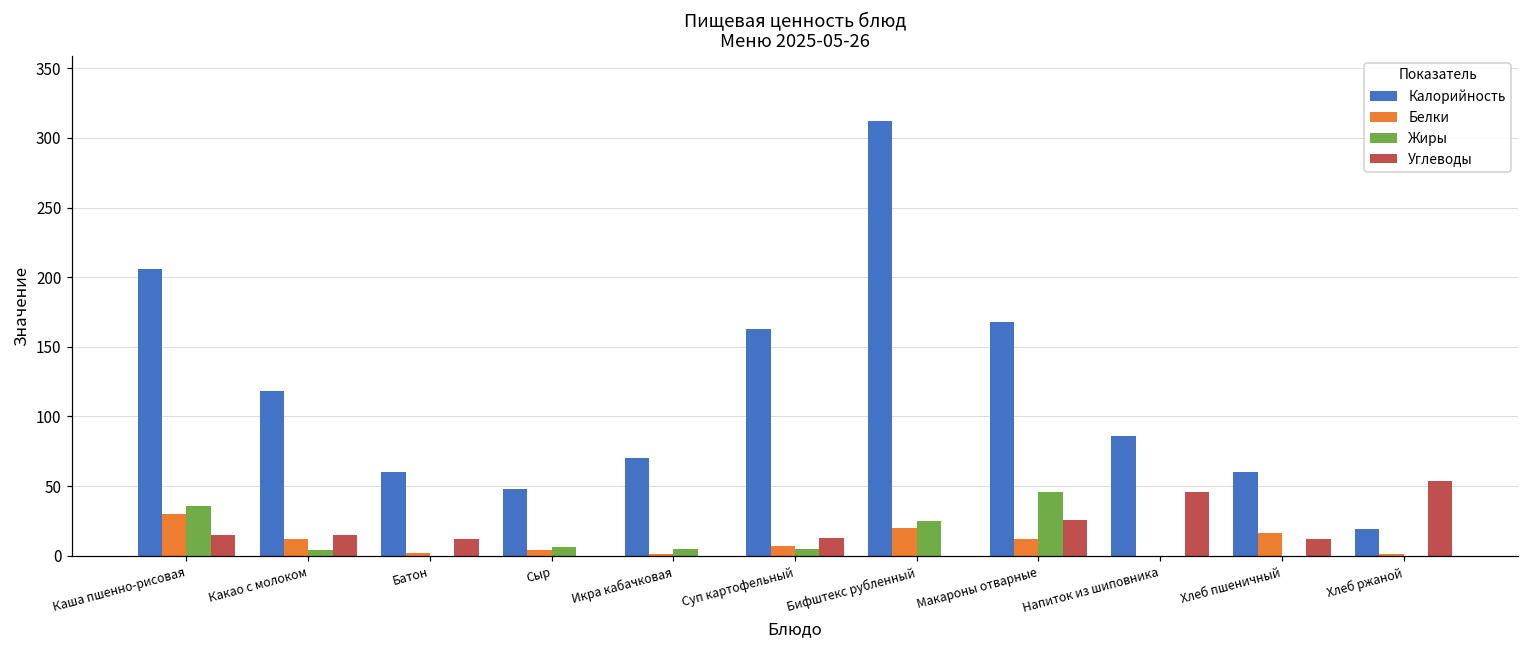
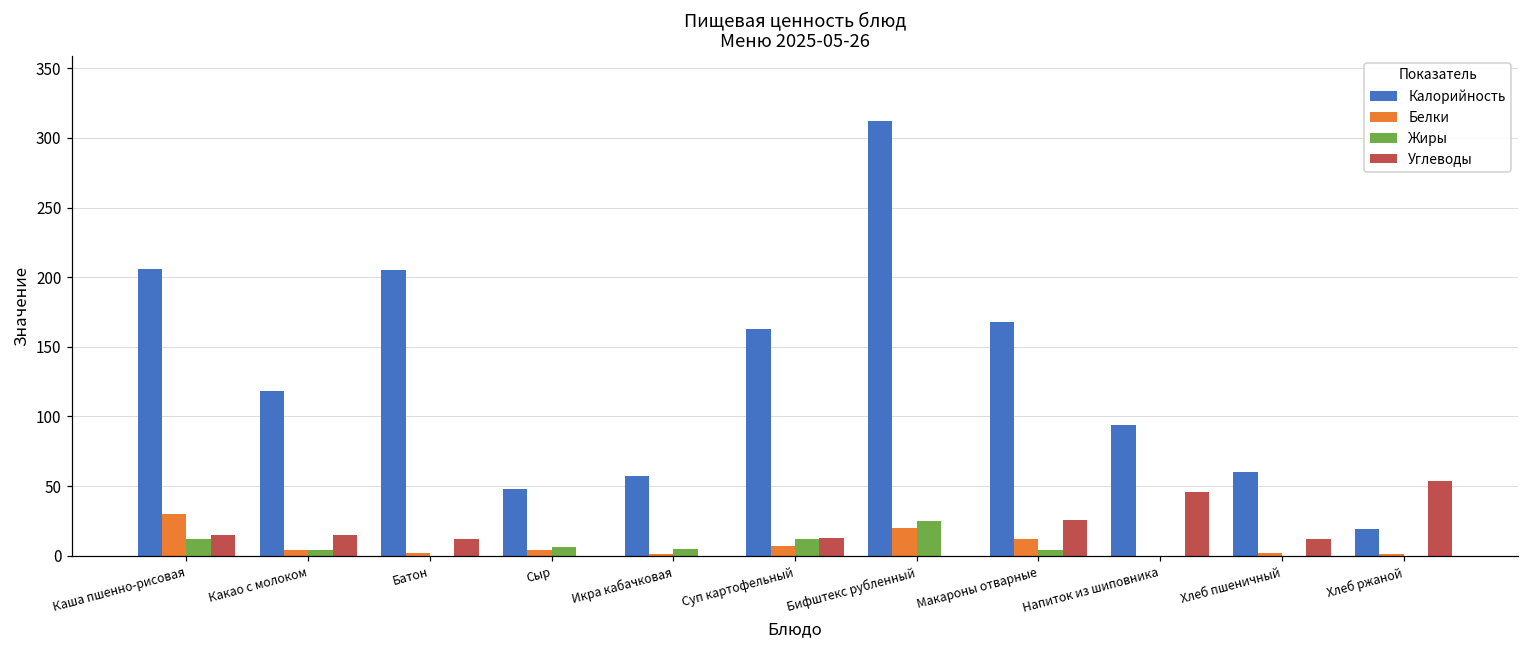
Жиры, Каша пшенно-рисовая: 36 -> 12
Белки, Какао с молоком: 12 -> 4
Калорийность, Батон: 60 -> 205
Калорийность, Икра кабачковая: 70 -> 57
Жиры, Суп картофельный: 5 -> 12
Жиры, Макароны отварные: 46 -> 4
Калорийность, Напиток из шиповника: 86 -> 94
Белки, Хлеб пшеничный: 16 -> 2
